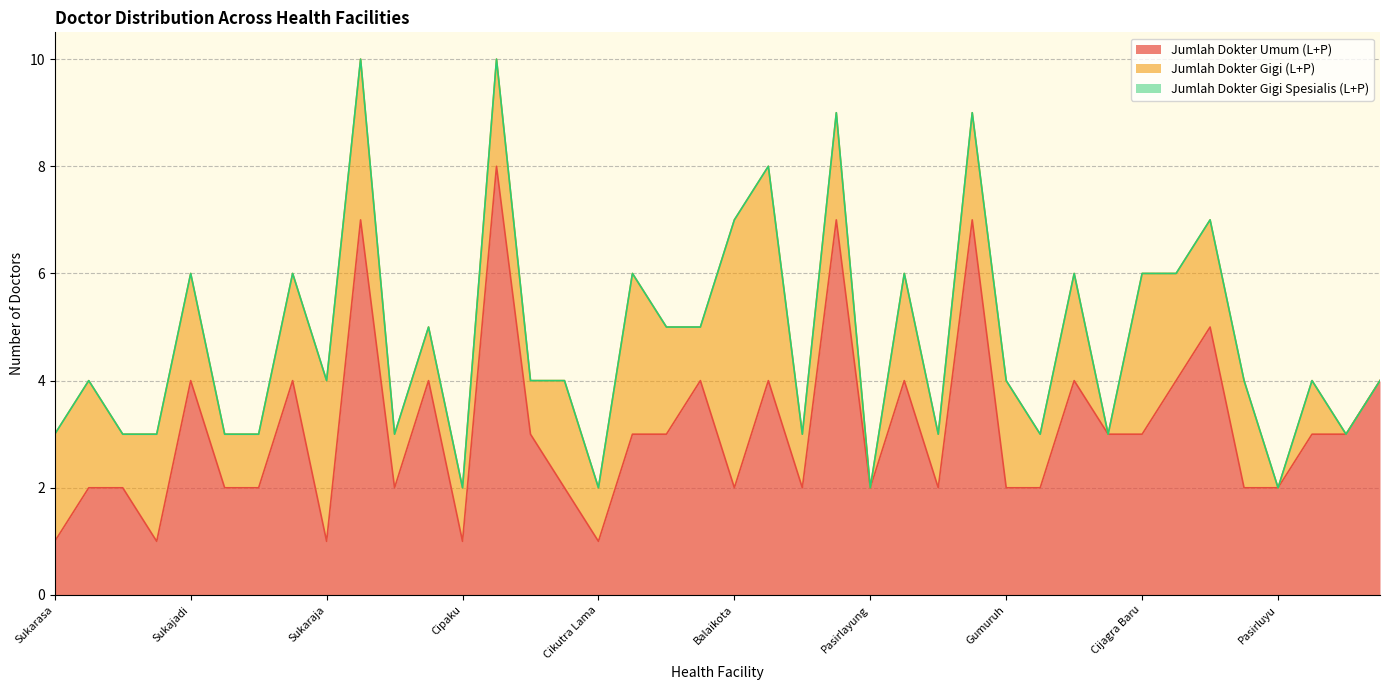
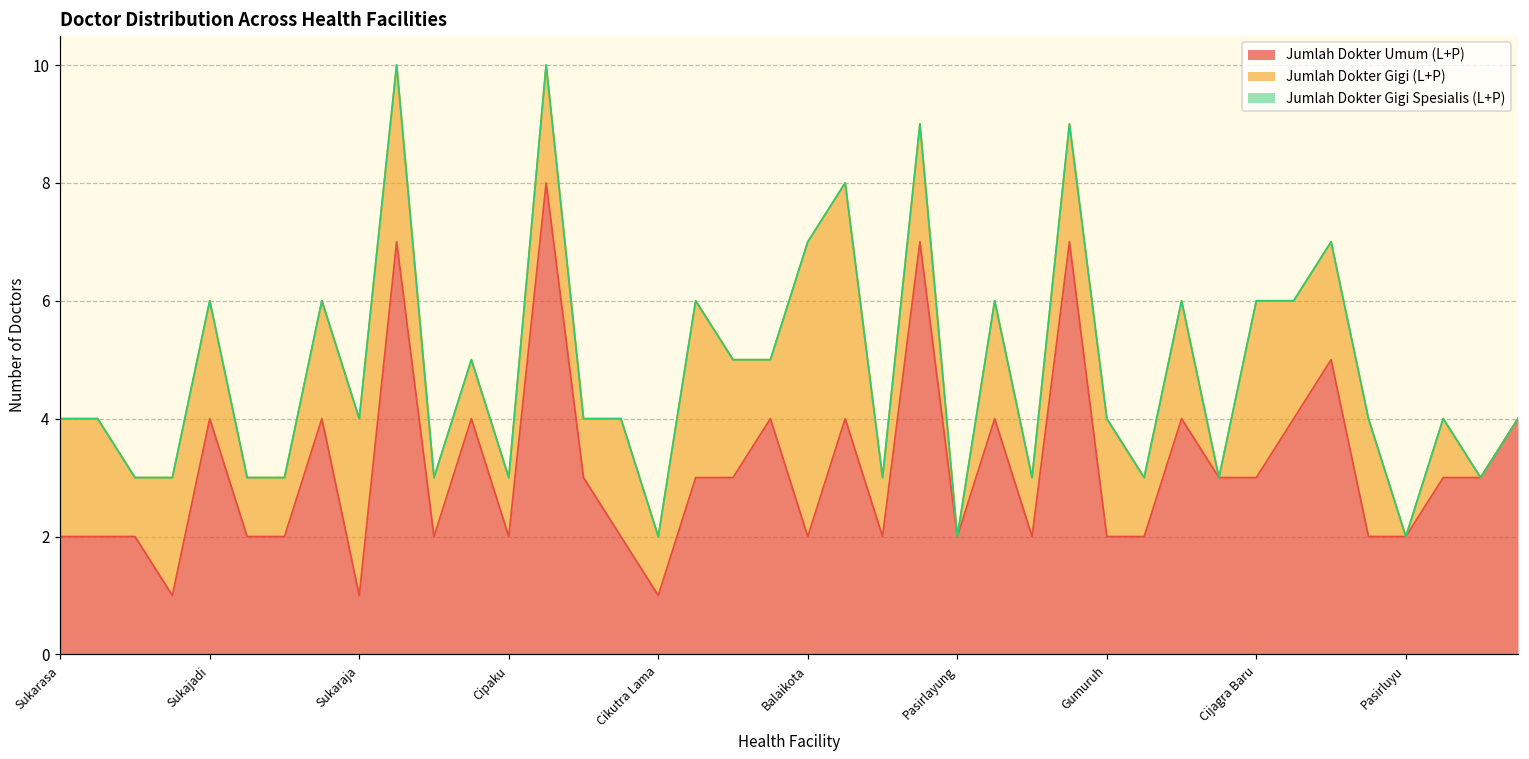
Jumlah Dokter Umum (L+P), Sukarasa: 1 -> 2
Jumlah Dokter Umum (L+P), Cipaku: 1 -> 2
